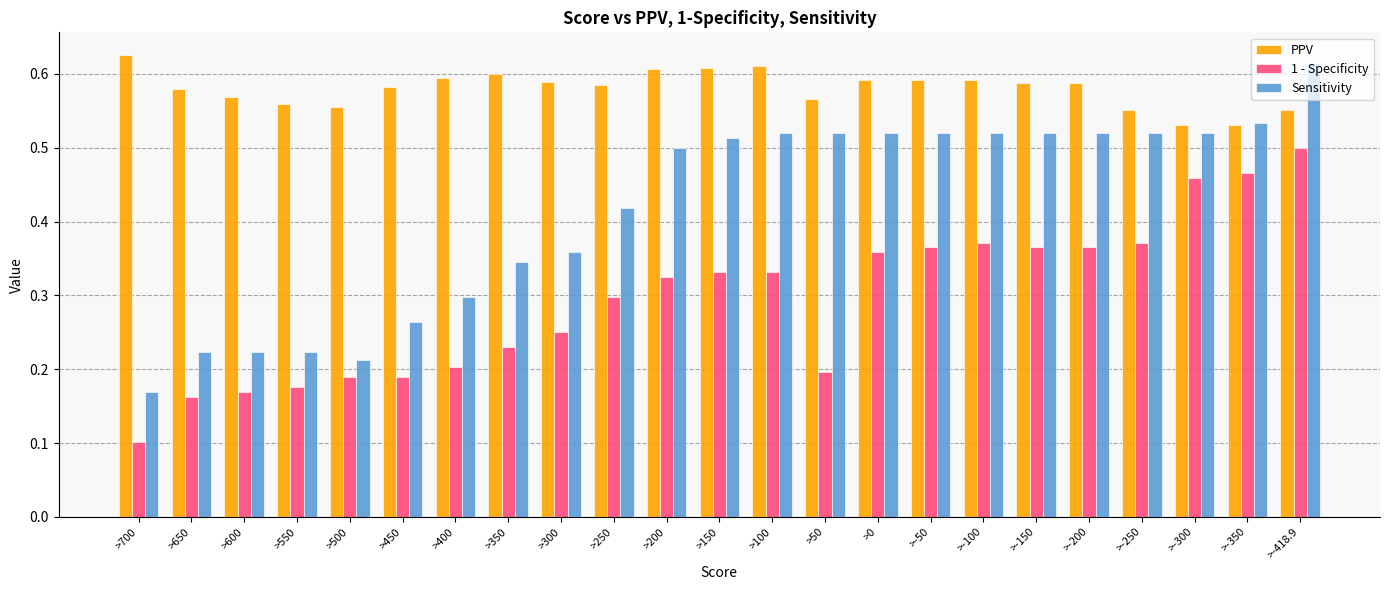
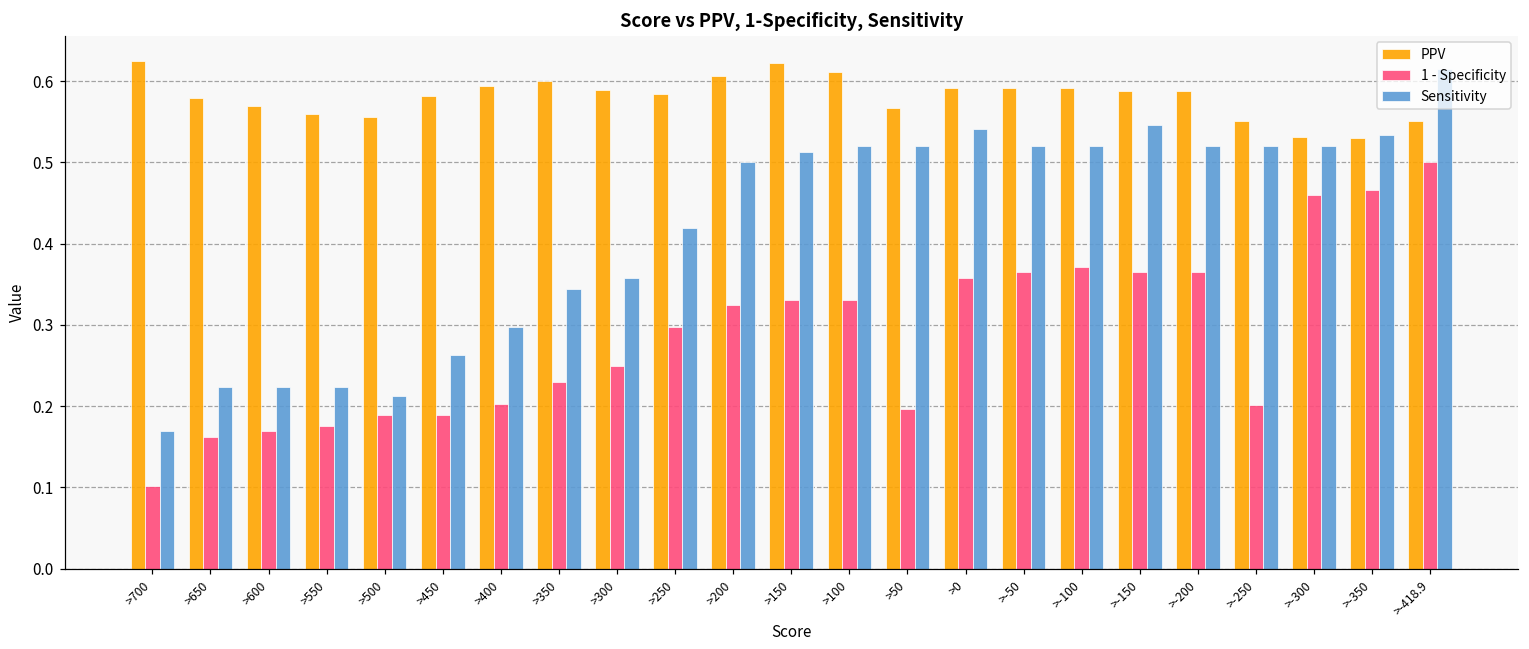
PPV, >150: 0.61 -> 0.62
Sensitivity, >0: 0.52 -> 0.54
Sensitivity, >-150: 0.52 -> 0.55
1 - Specificity, >-250: 0.37 -> 0.20
